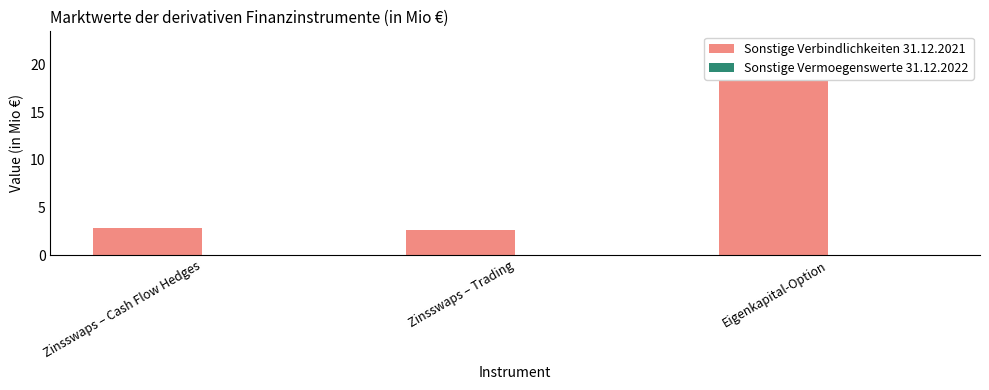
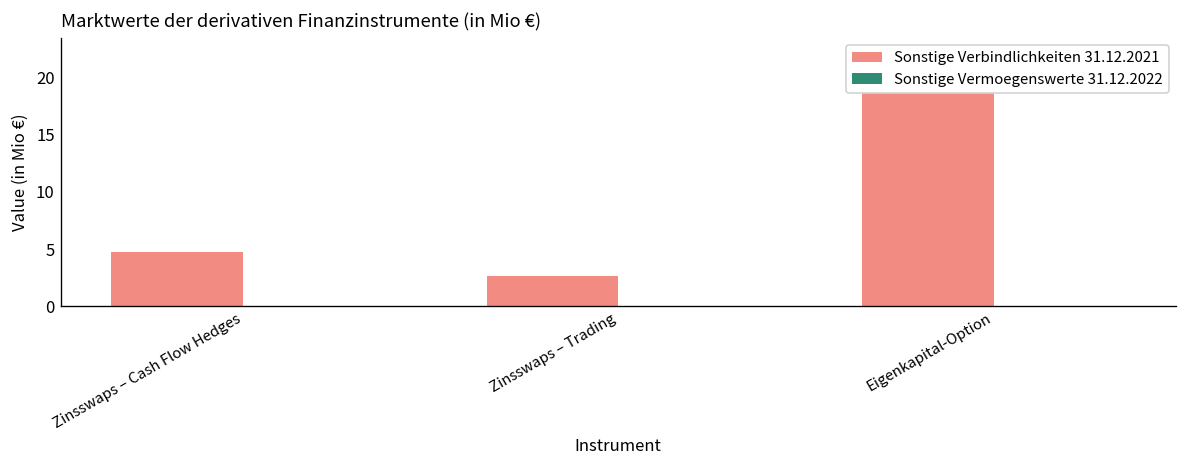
Sonstige Verbindlichkeiten 31.12.2021, Zinsswaps – Cash Flow Hedges: 3 -> 5
